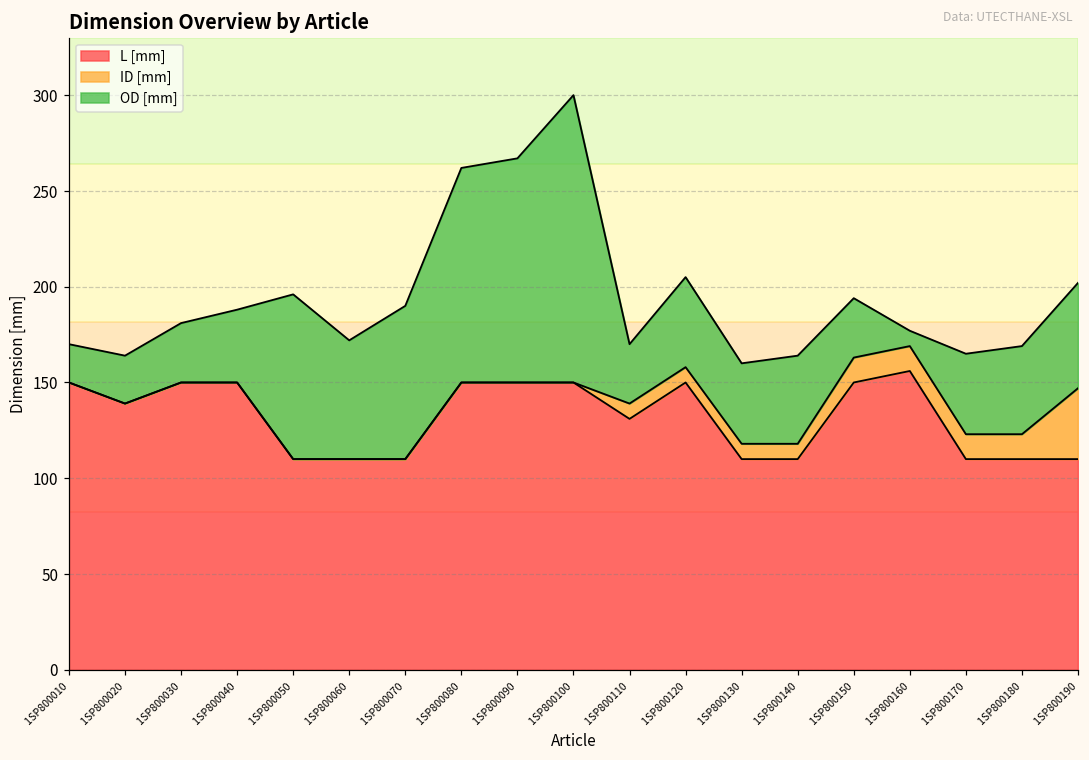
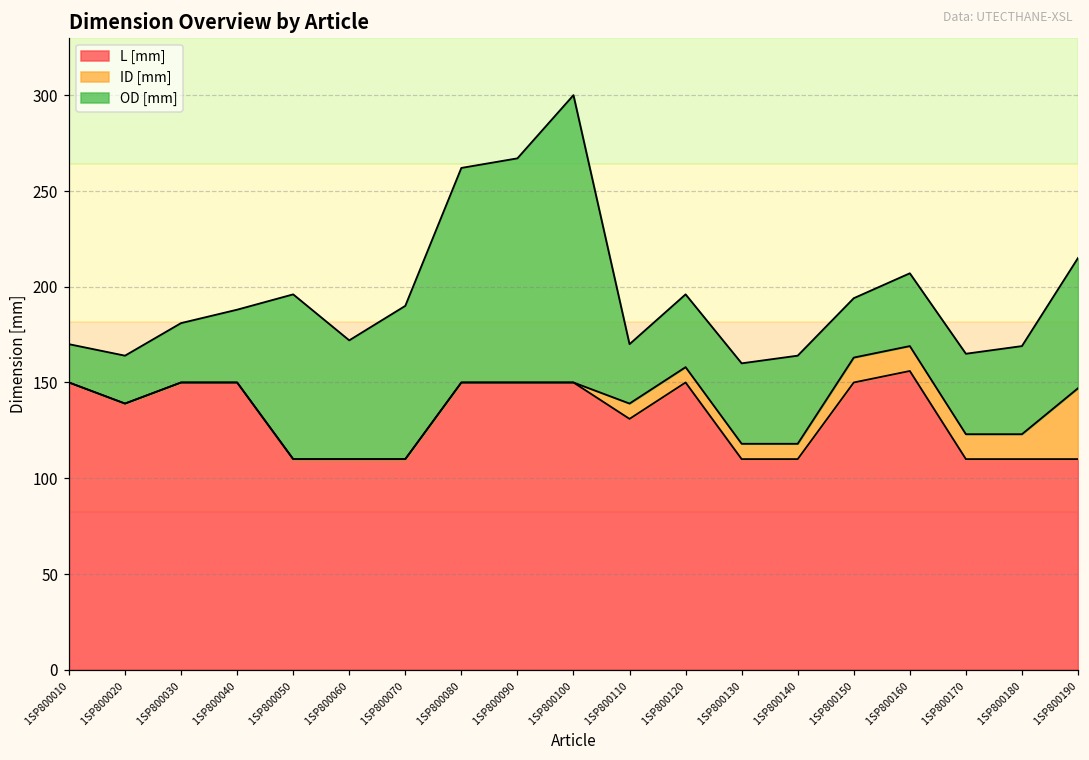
OD [mm], 1SP800120: 47 -> 38
OD [mm], 1SP800160: 8 -> 38
OD [mm], 1SP800190: 55 -> 68
